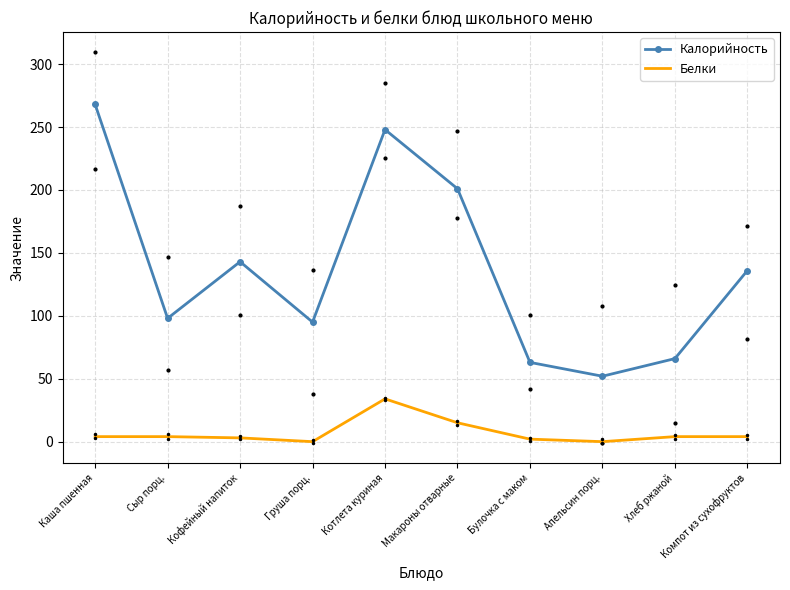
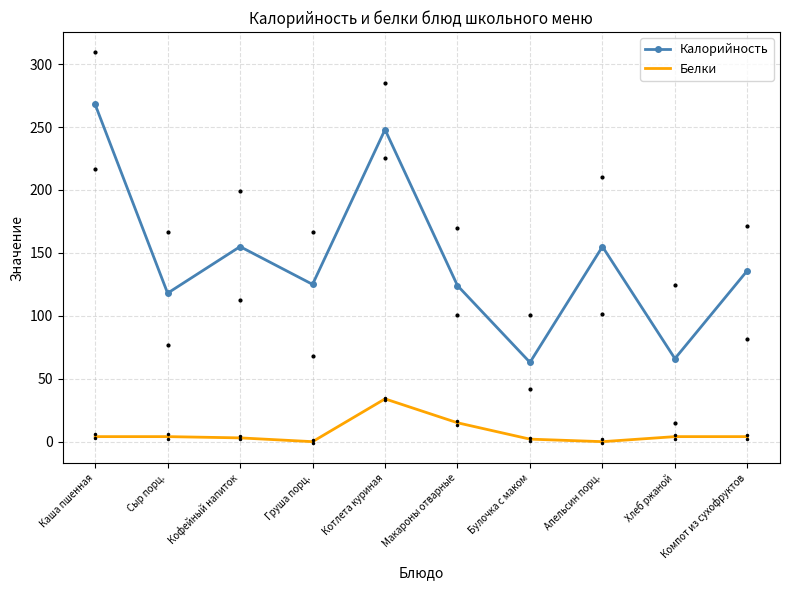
Калорийность, Сыр порц.: 98 -> 118
Калорийность, Кофейный напиток: 143 -> 155
Калорийность, Груша порц.: 95 -> 125
Калорийность, Макароны отварные: 201 -> 124
Калорийность, Апельсин порц.: 52 -> 155
